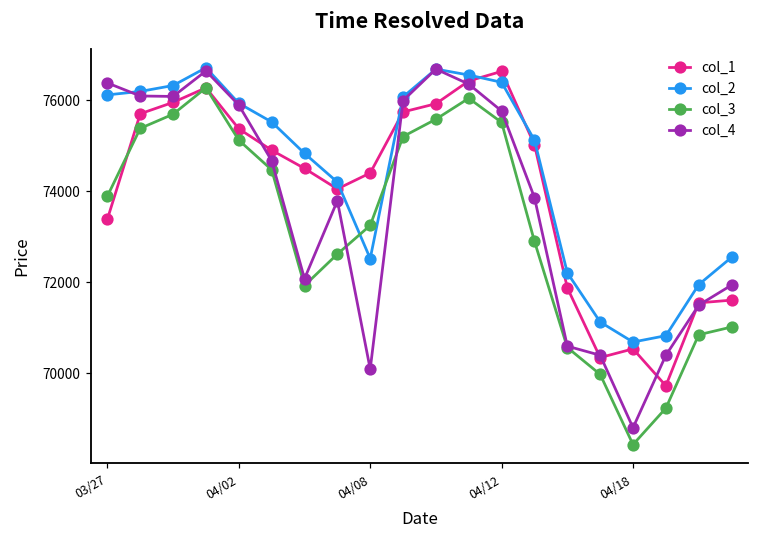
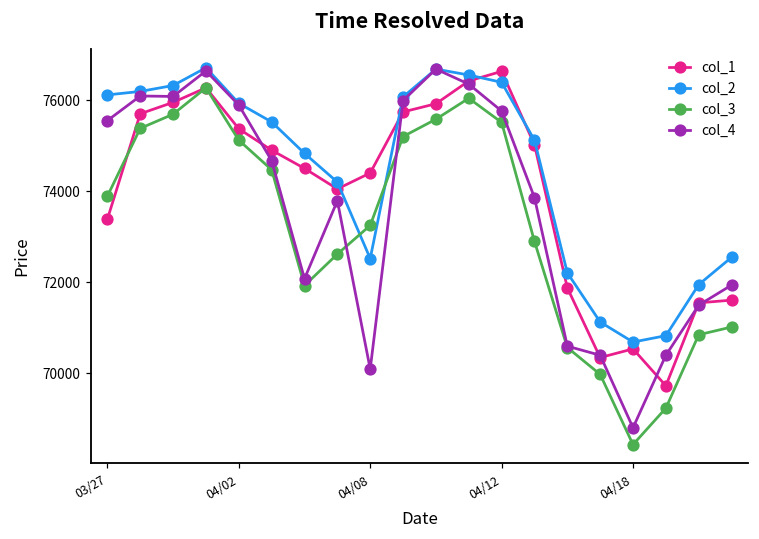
col_4, 03/27: 76400 -> 75600
